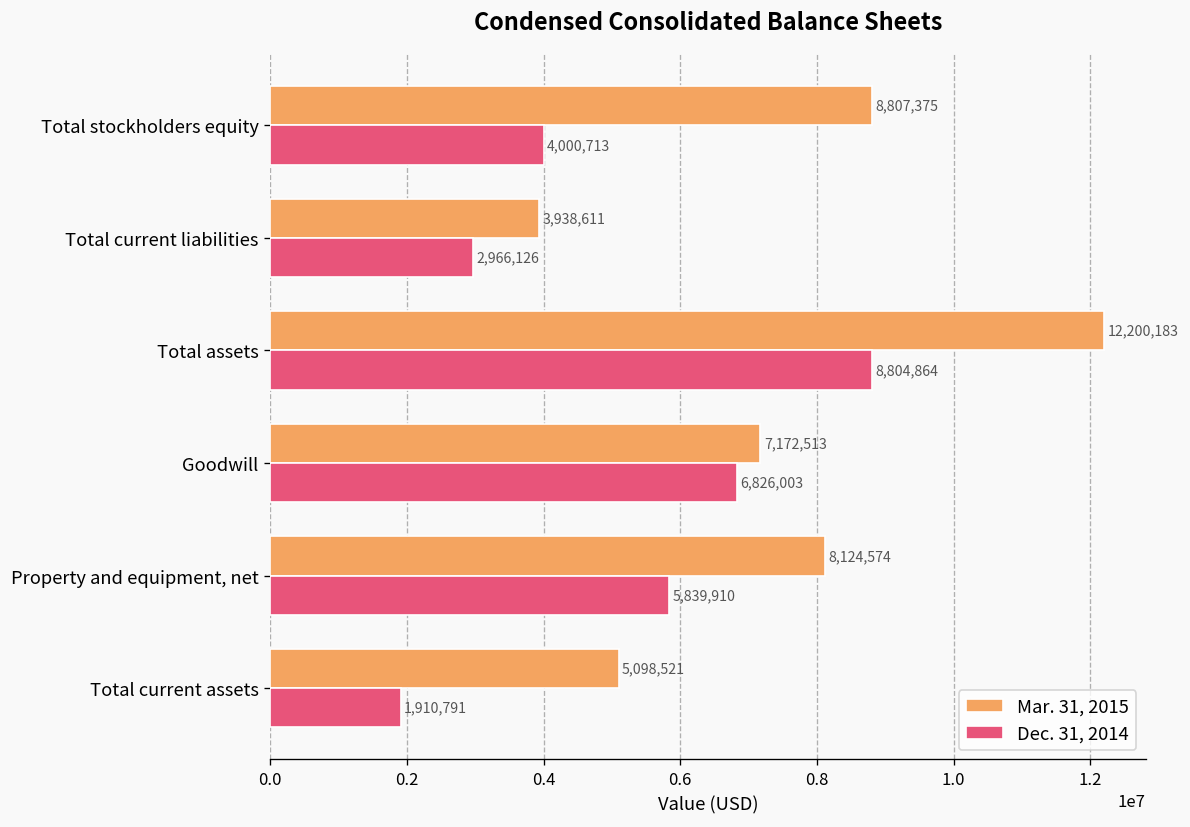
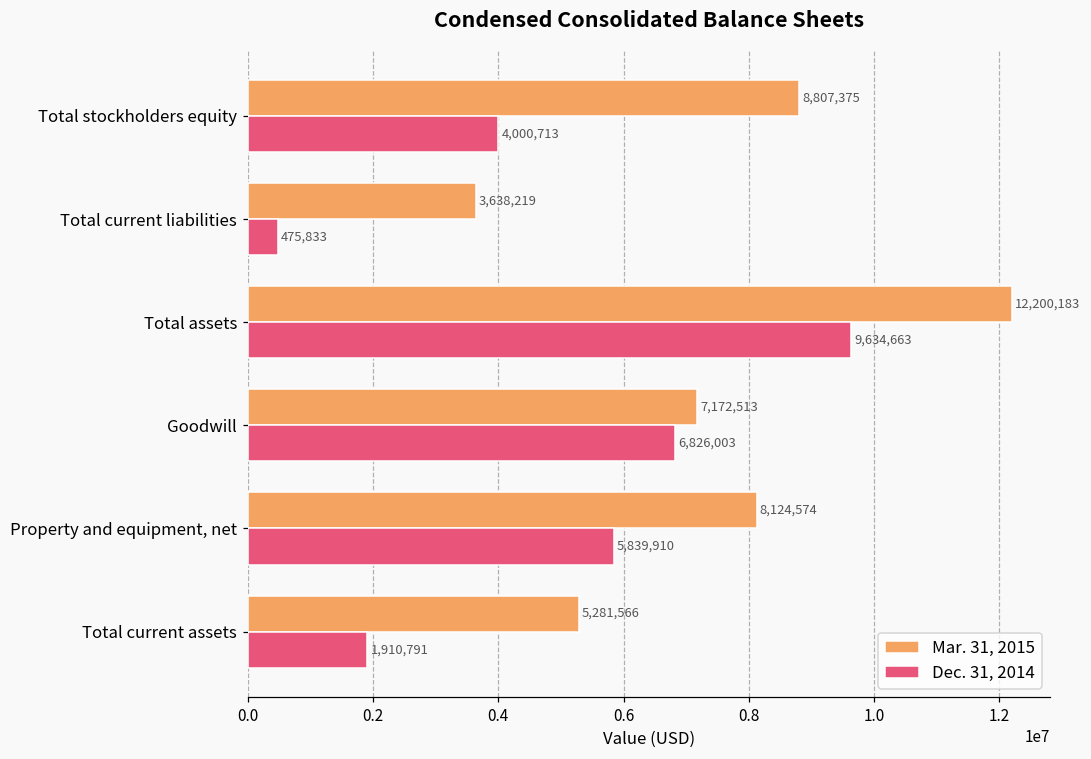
Mar. 31, 2015, Total current liabilities: 3,938,611 -> 3,638,219
Dec. 31, 2014, Total current liabilities: 2,966,126 -> 475,833
Dec. 31, 2014, Total assets: 8,804,864 -> 9,634,663
Mar. 31, 2015, Total current assets: 5,098,521 -> 5,281,566
